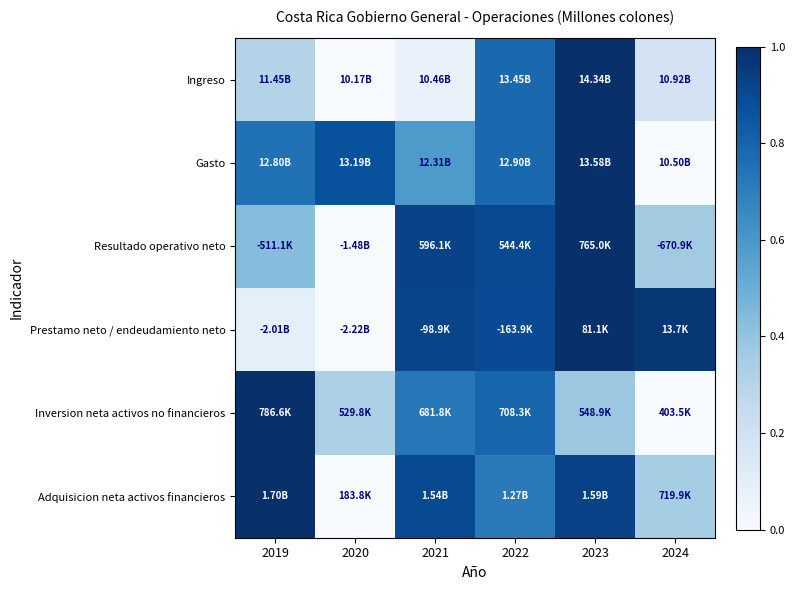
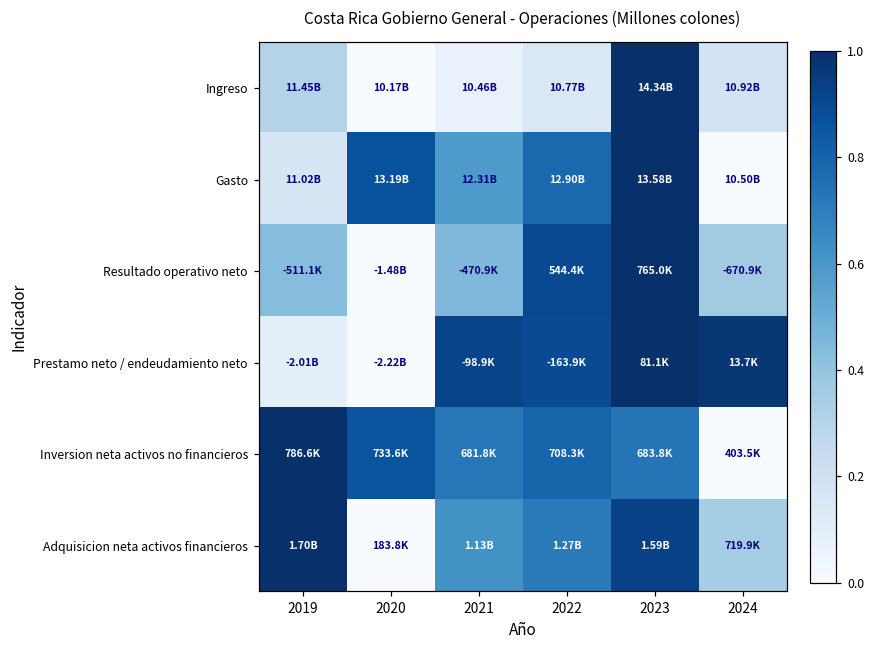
Ingreso, 2022: 13.45B -> 10.77B
Gasto, 2019: 12.80B -> 11.02B
Resultado operativo neto, 2021: 596.1K -> -470.9K
Inversion neta activos no financieros, 2020: 529.8K -> 733.6K
Inversion neta activos no financieros, 2023: 548.9K -> 683.8K
Adquisicion neta activos financieros, 2021: 1.54B -> 1.13B
